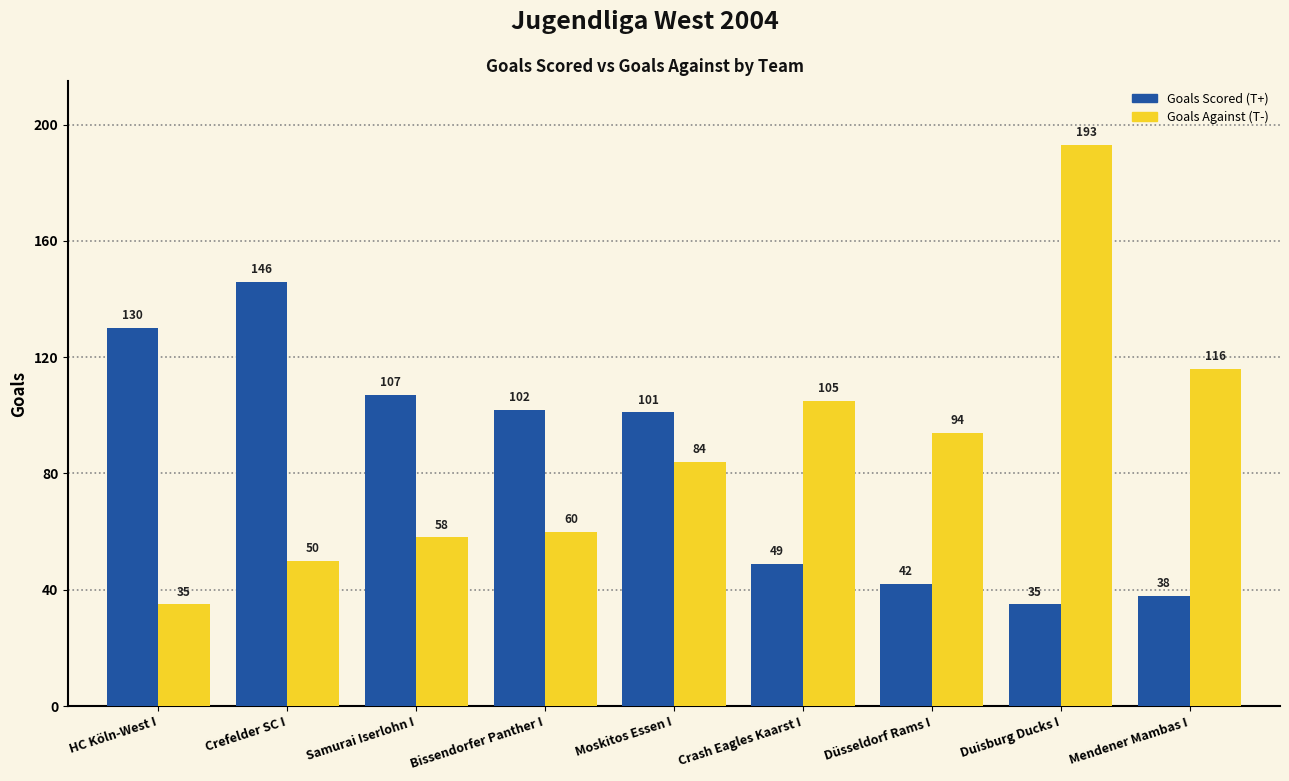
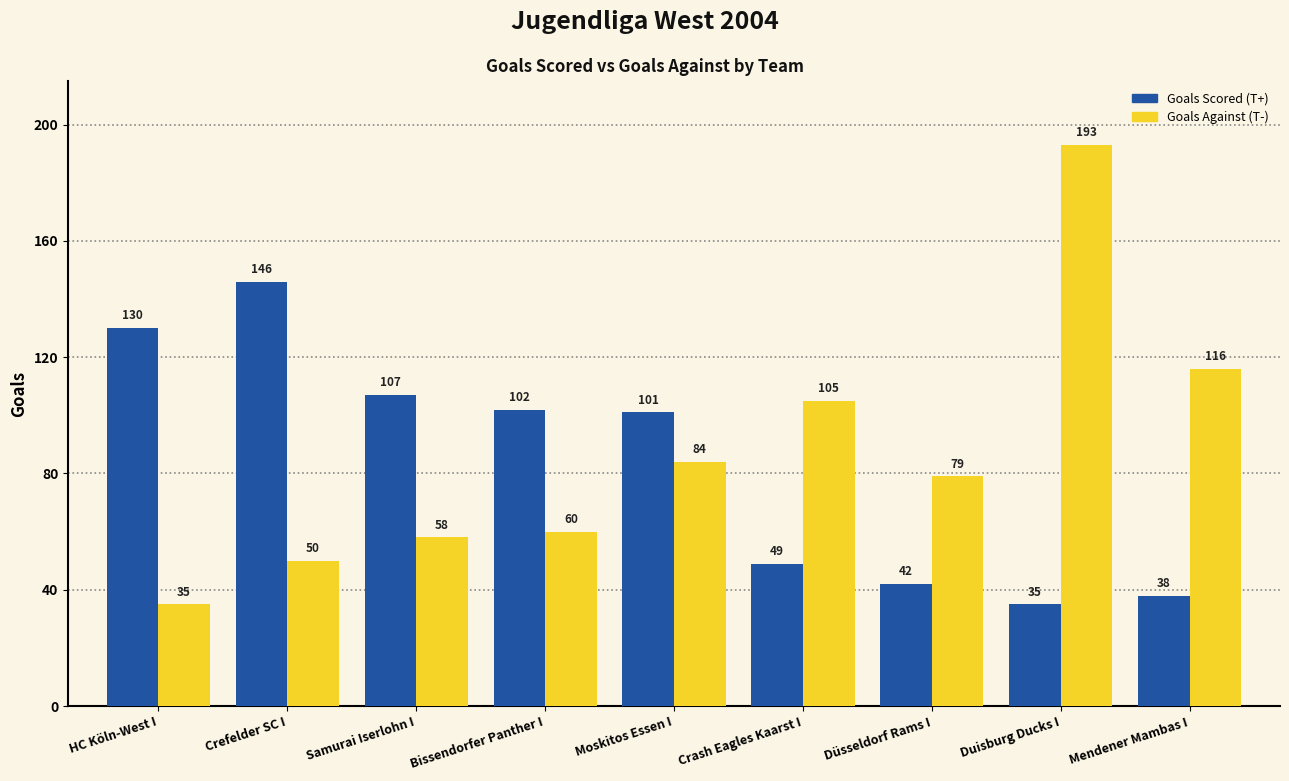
Goals Against (T-), Düsseldorf Rams I: 94 -> 79
